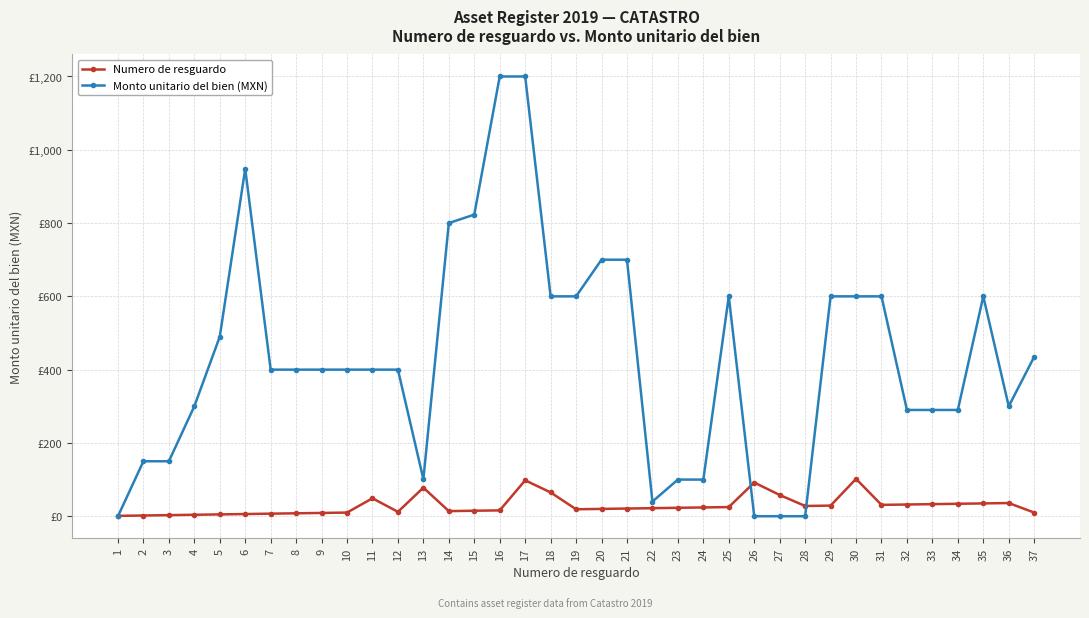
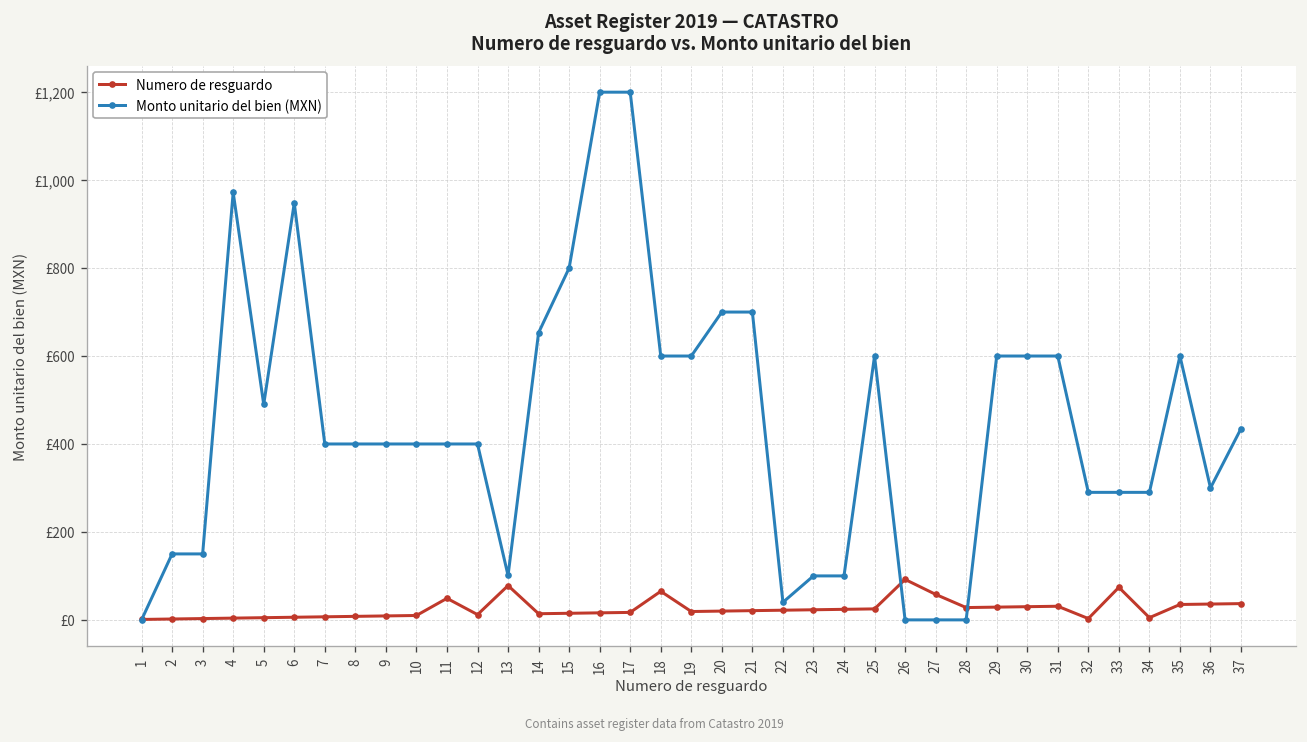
Monto unitario del bien (MXN), 4: £300 -> £970
Monto unitario del bien (MXN), 14: £800 -> £650
Monto unitario del bien (MXN), 15: £820 -> £800
Numero de resguardo, 17: £100 -> £20
Numero de resguardo, 30: £100 -> £30
Numero de resguardo, 32: £30 -> £0
Numero de resguardo, 33: £30 -> £70
Numero de resguardo, 34: £30 -> £10
Numero de resguardo, 37: £10 -> £40
